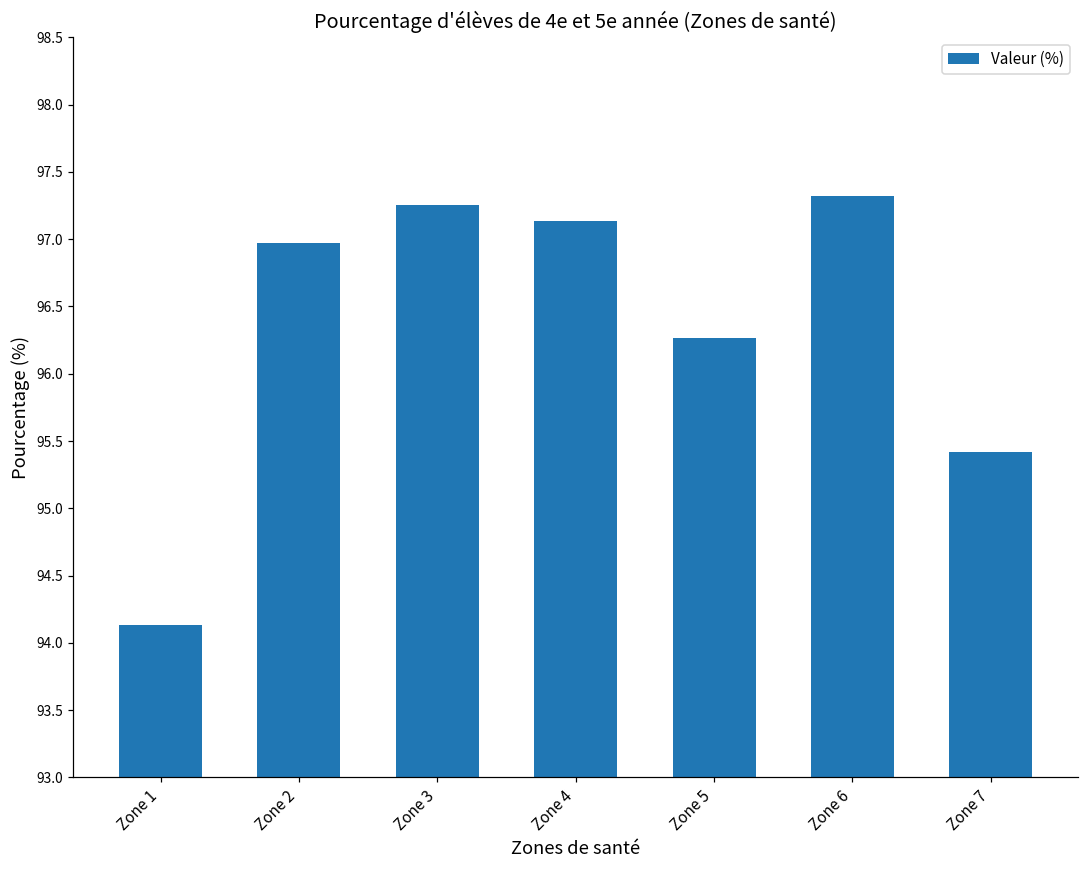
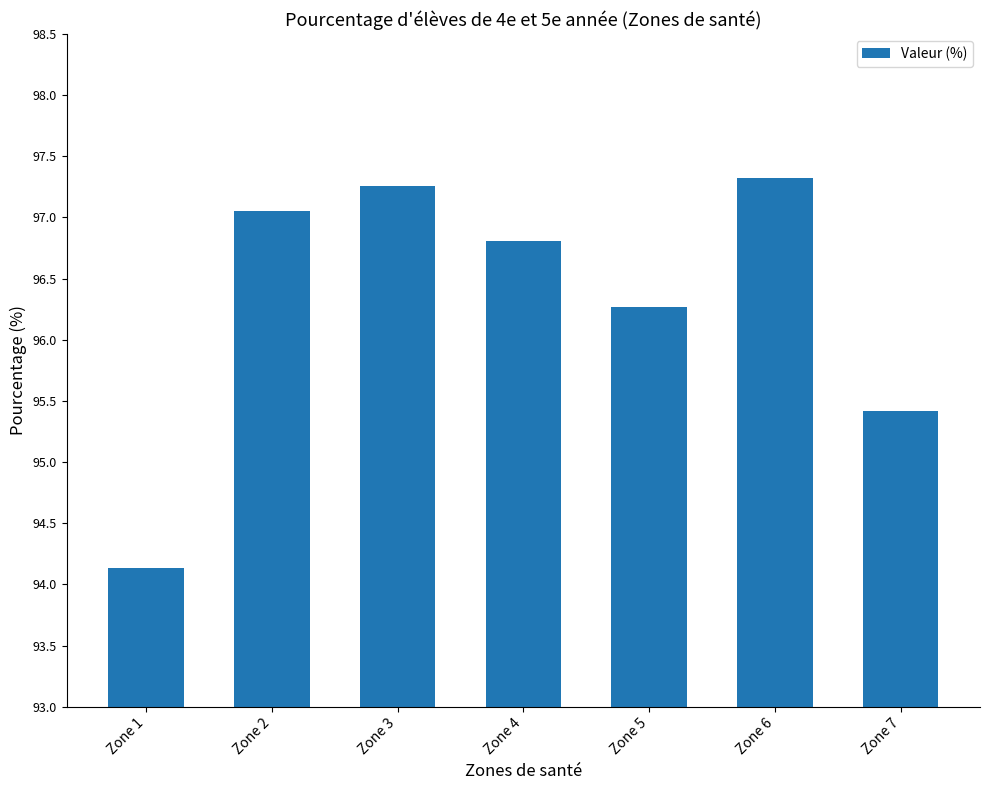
Zone 2: 96.97 -> 97.06
Zone 4: 97.14 -> 96.81
